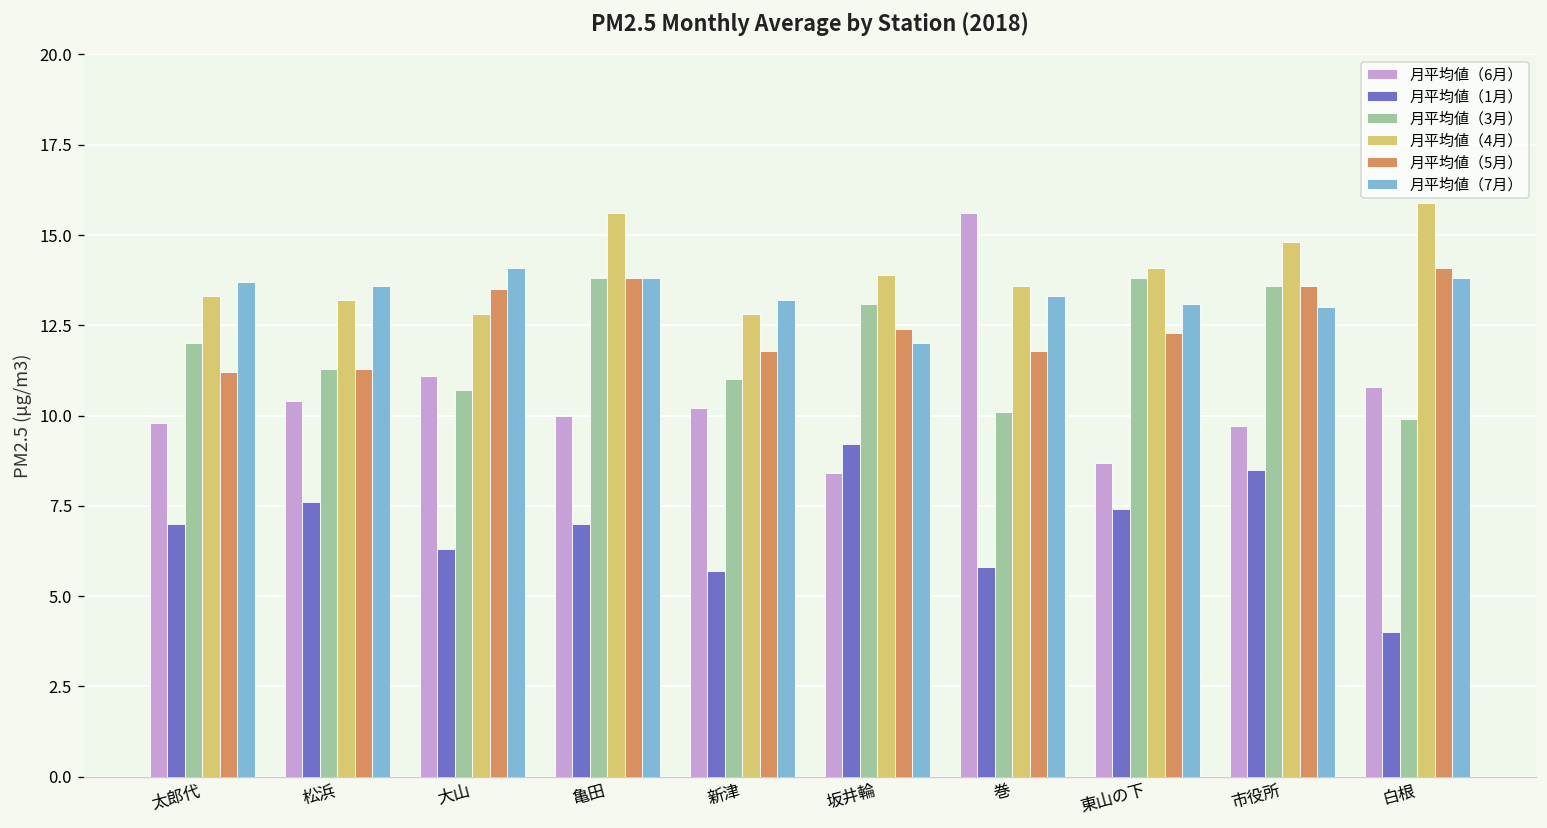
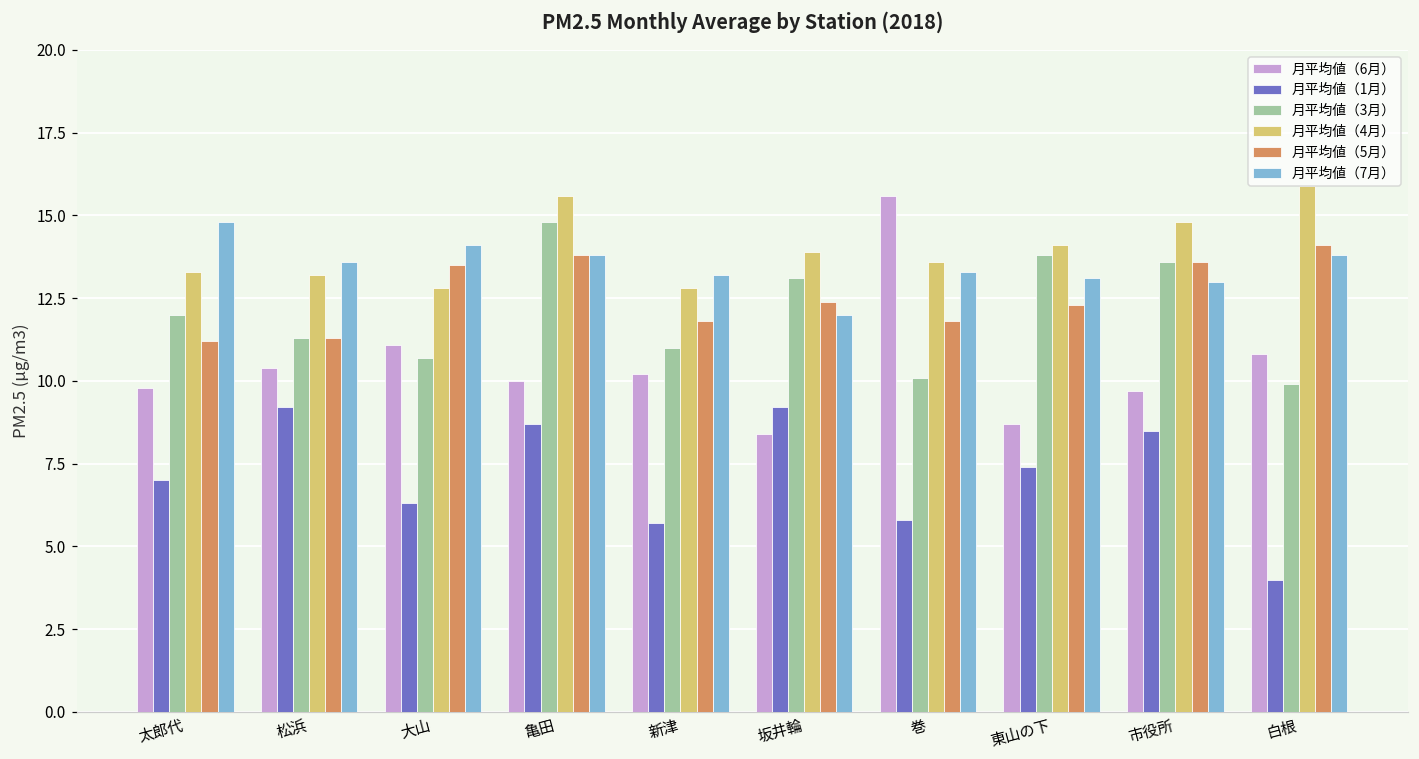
月平均値（7月）, 太郎代: 13.7 -> 14.8
月平均値（1月）, 松浜: 7.6 -> 9.2
月平均値（1月）, 亀田: 7.0 -> 8.7
月平均値（3月）, 亀田: 13.8 -> 14.8
